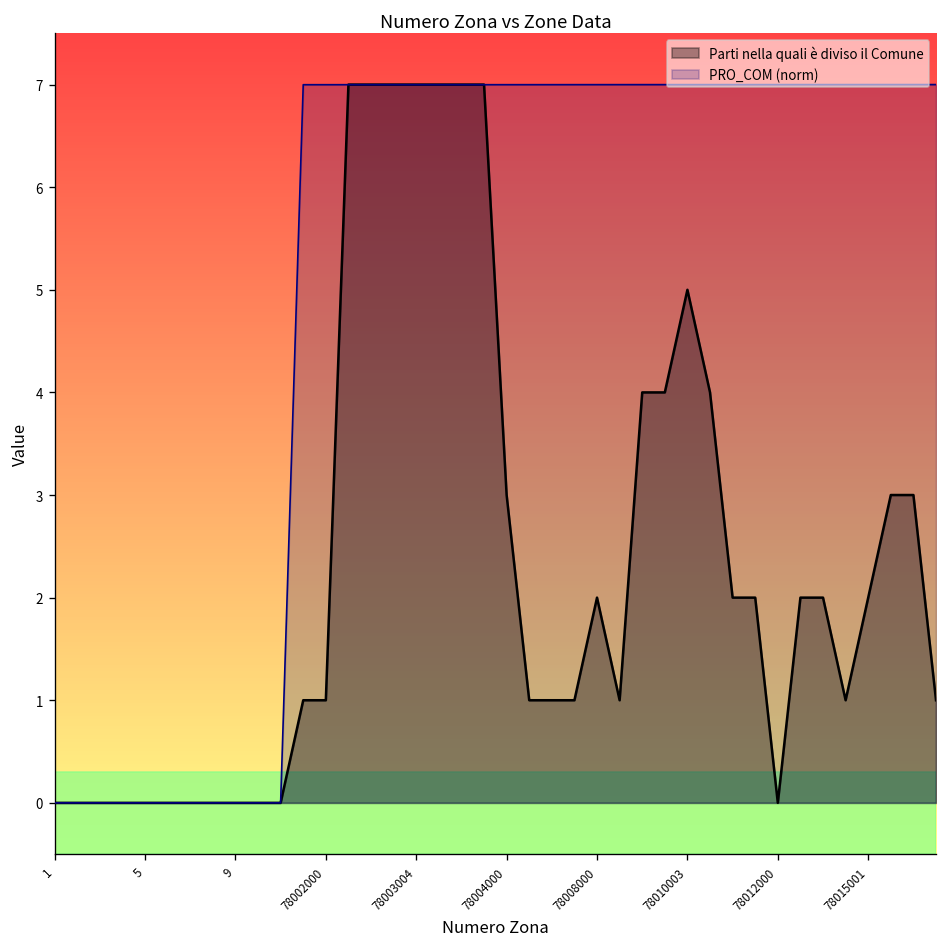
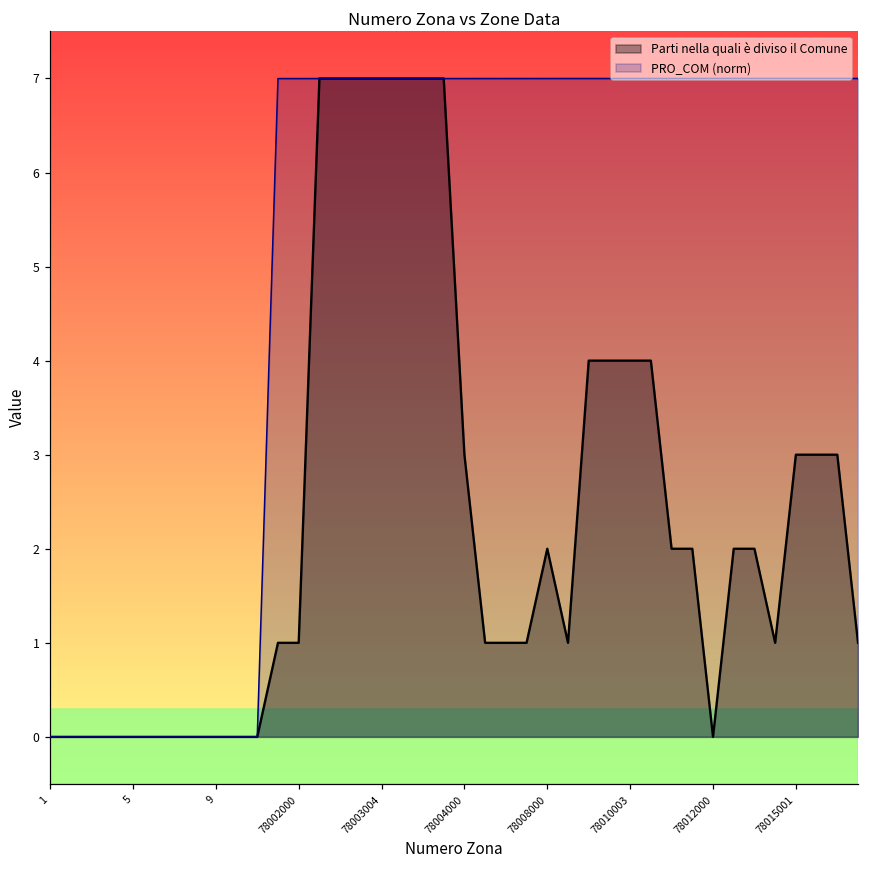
Parti nella quali è diviso il Comune, 78010003: 5 -> 4
Parti nella quali è diviso il Comune, 78015001: 2 -> 3
